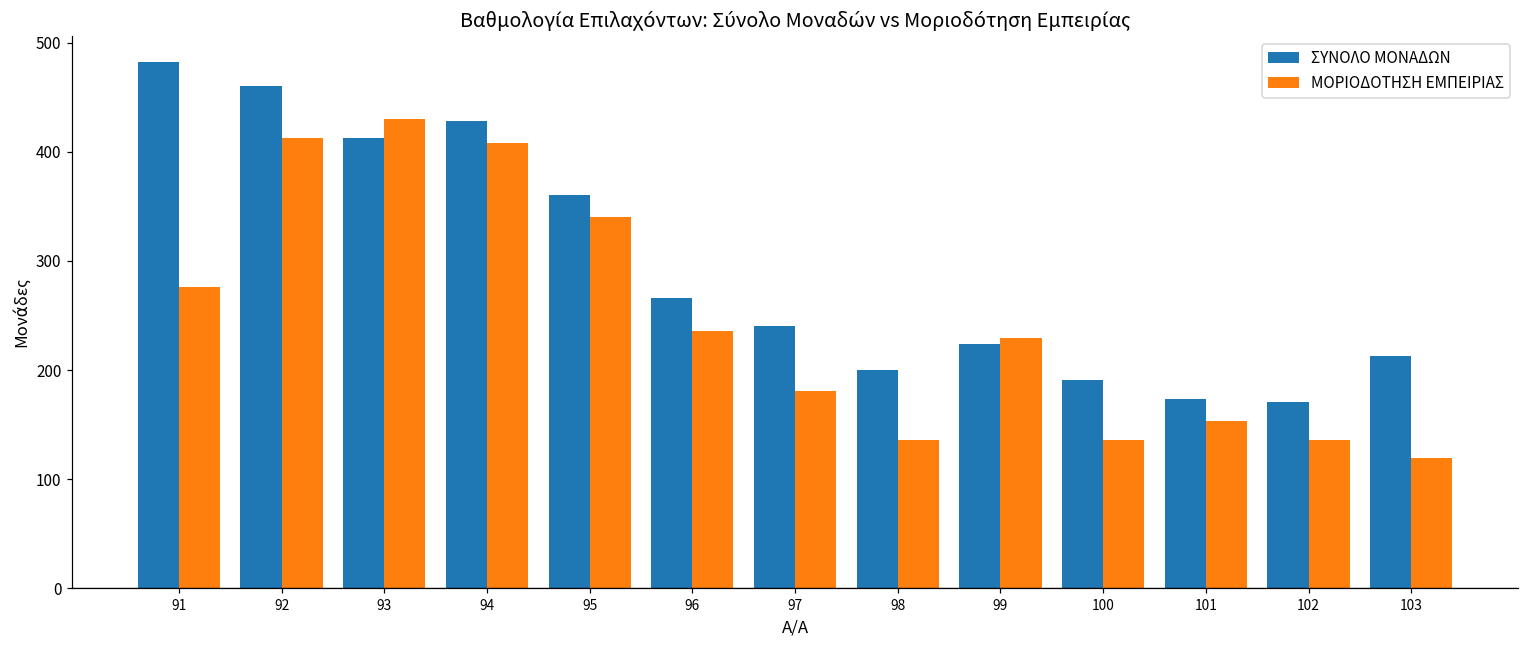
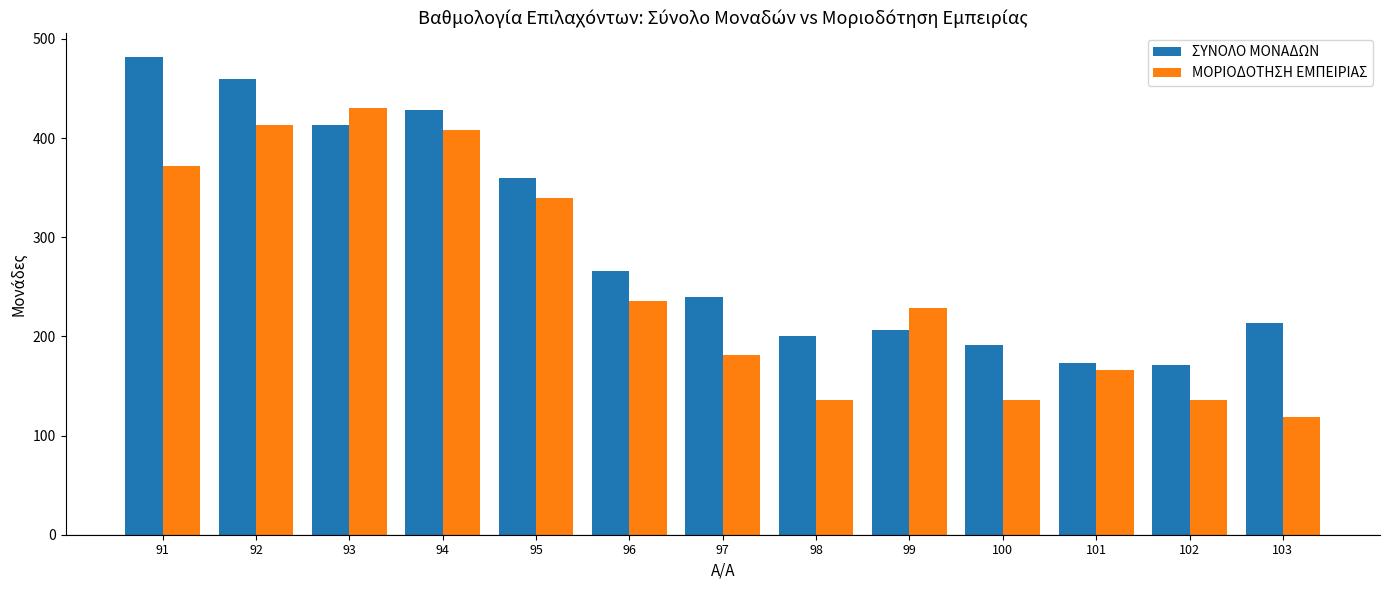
ΜΟΡΙΟΔΟΤΗΣΗ ΕΜΠΕΙΡΙΑΣ, 91: 280 -> 370
ΣΥΝΟΛΟ ΜΟΝΑΔΩΝ, 99: 220 -> 210
ΜΟΡΙΟΔΟΤΗΣΗ ΕΜΠΕΙΡΙΑΣ, 101: 150 -> 170
